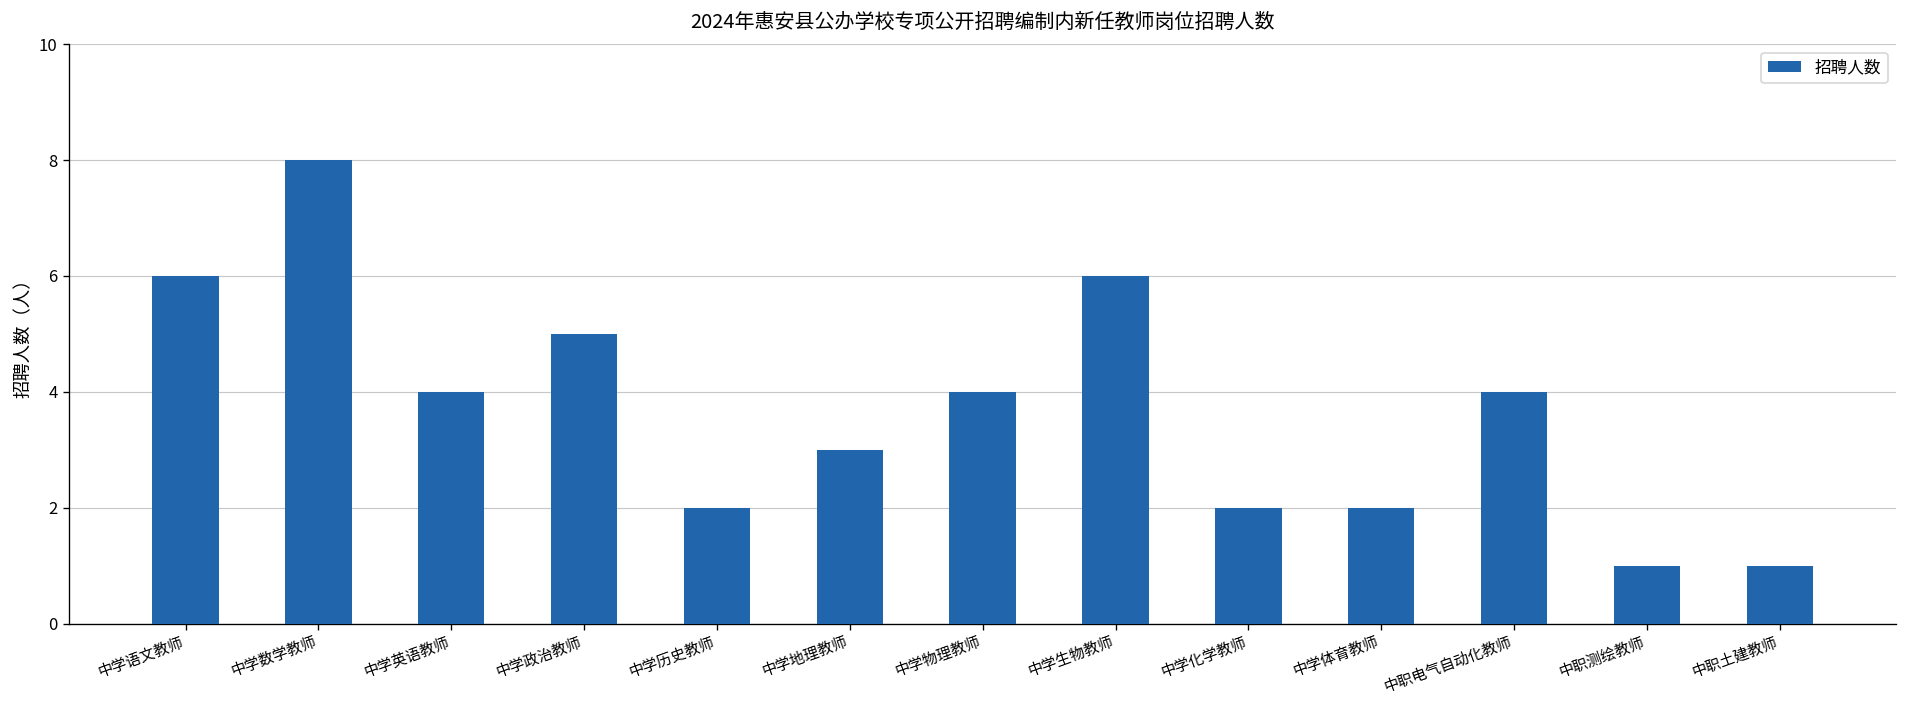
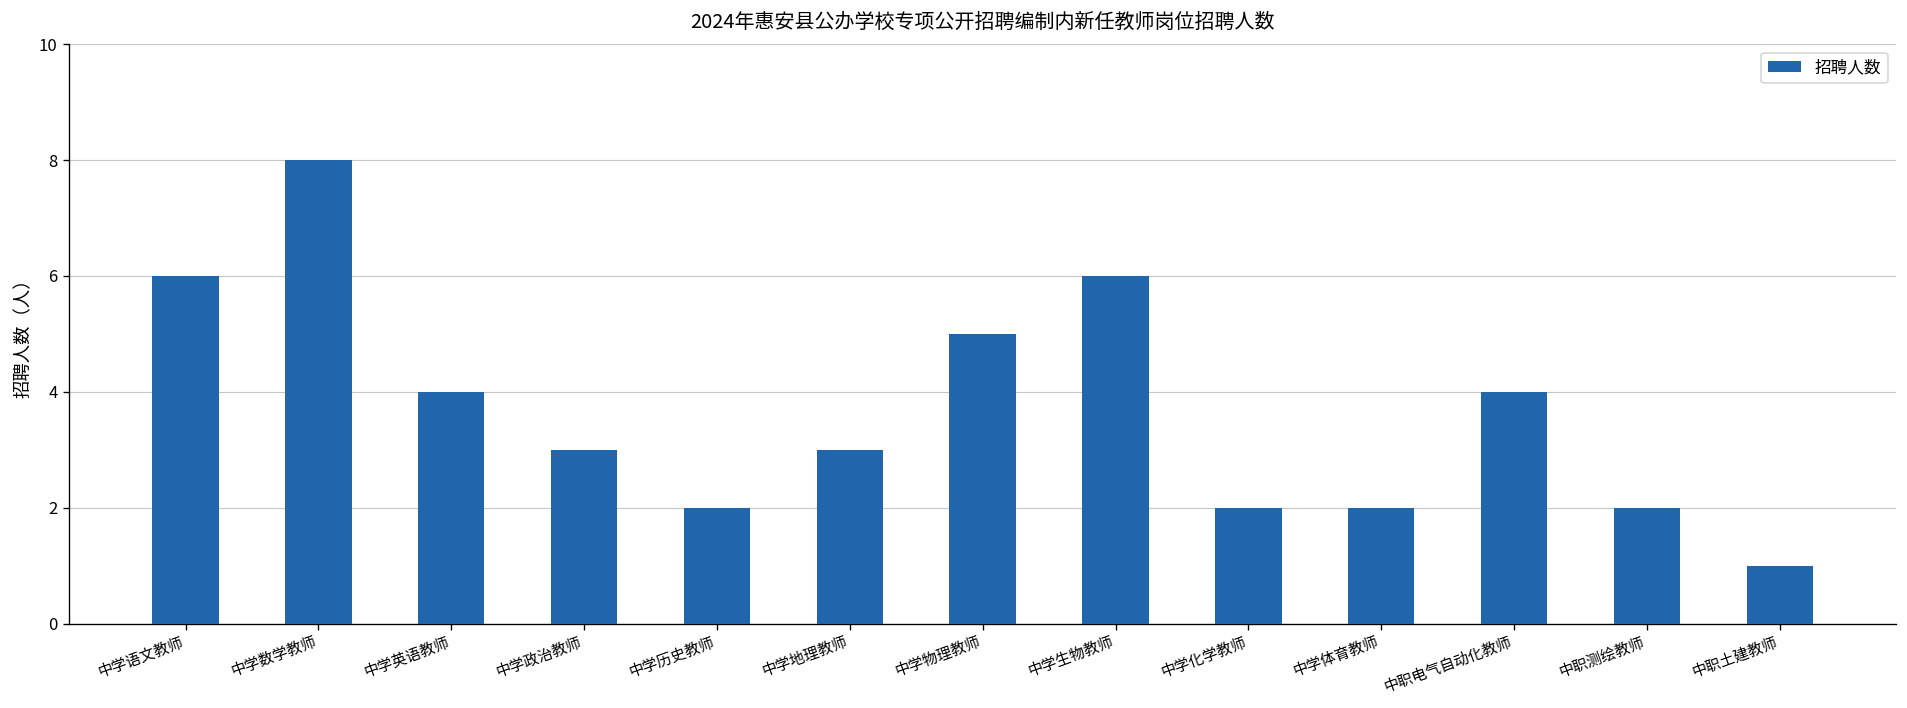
中学政治教师: 5 -> 3
中学物理教师: 4 -> 5
中职测绘教师: 1 -> 2
